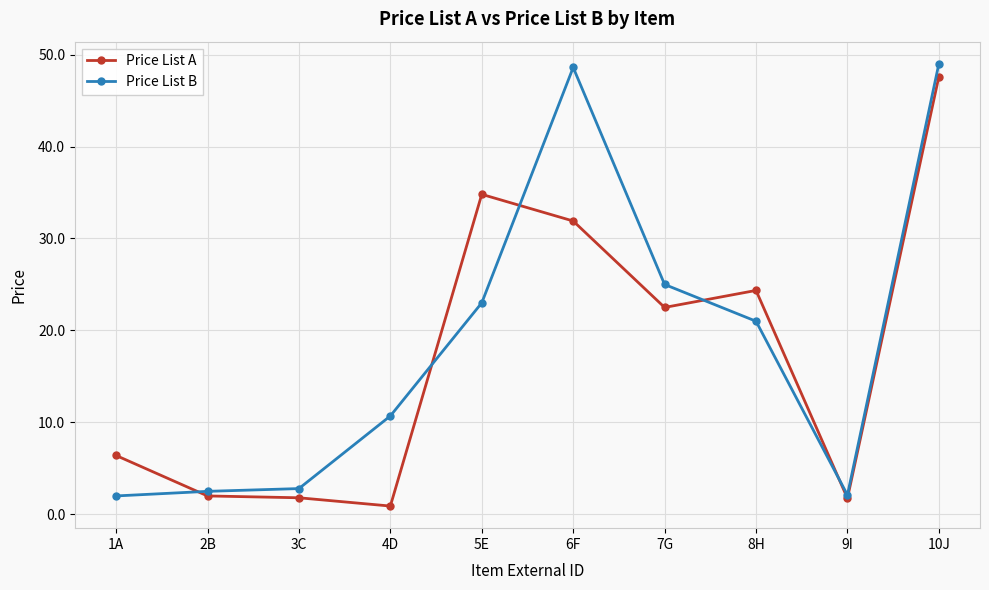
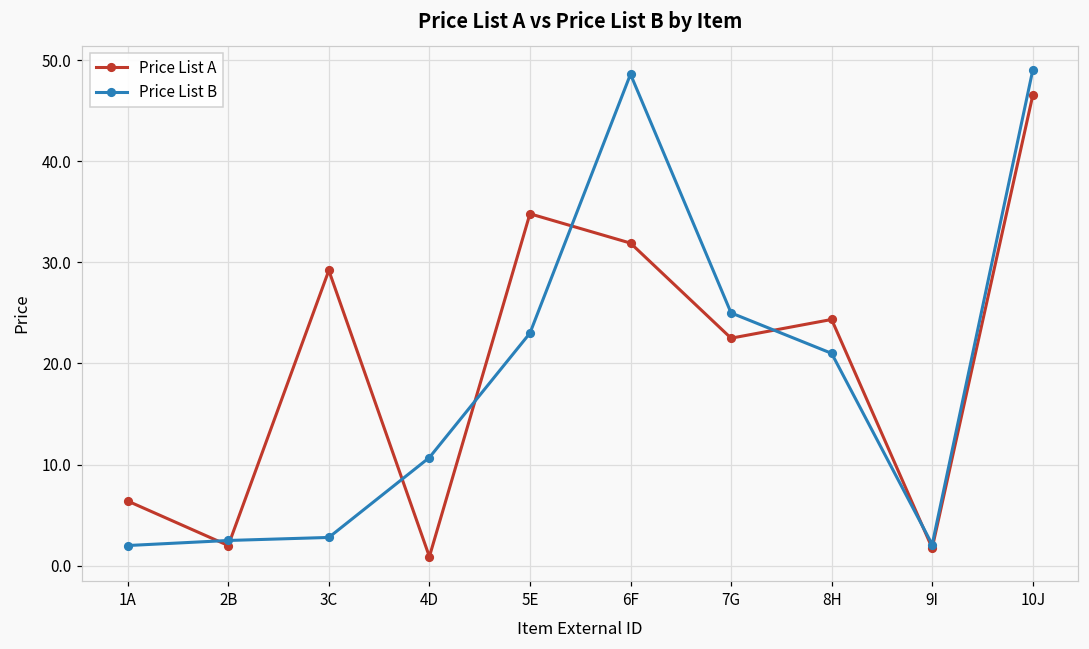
Price List A, 3C: 2 -> 29
Price List A, 10J: 48 -> 47
